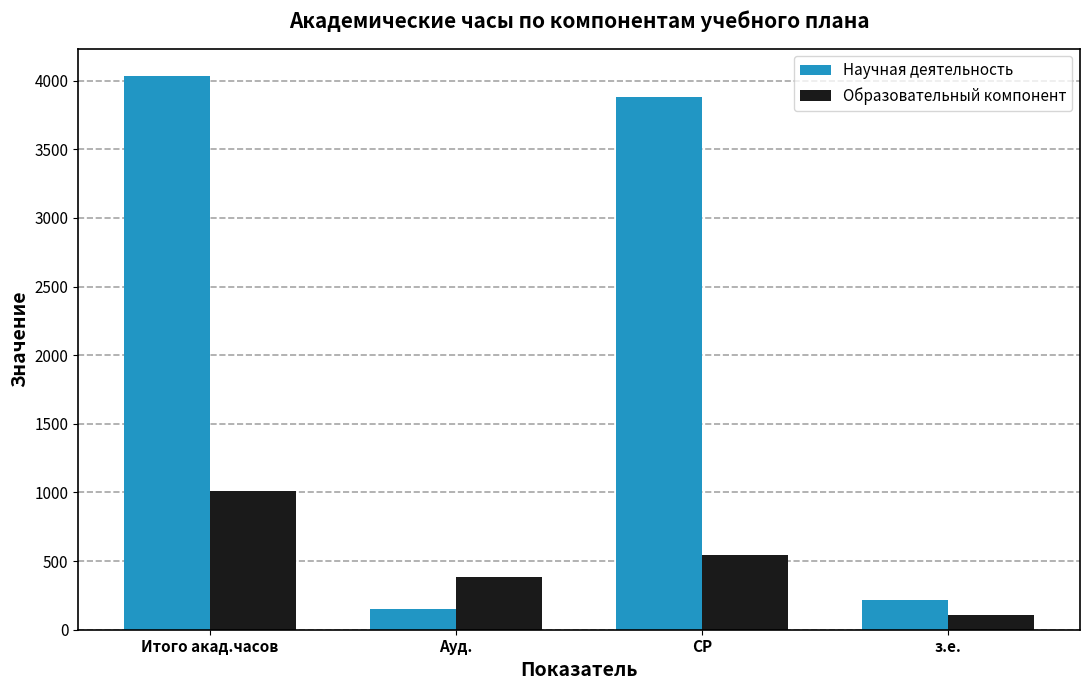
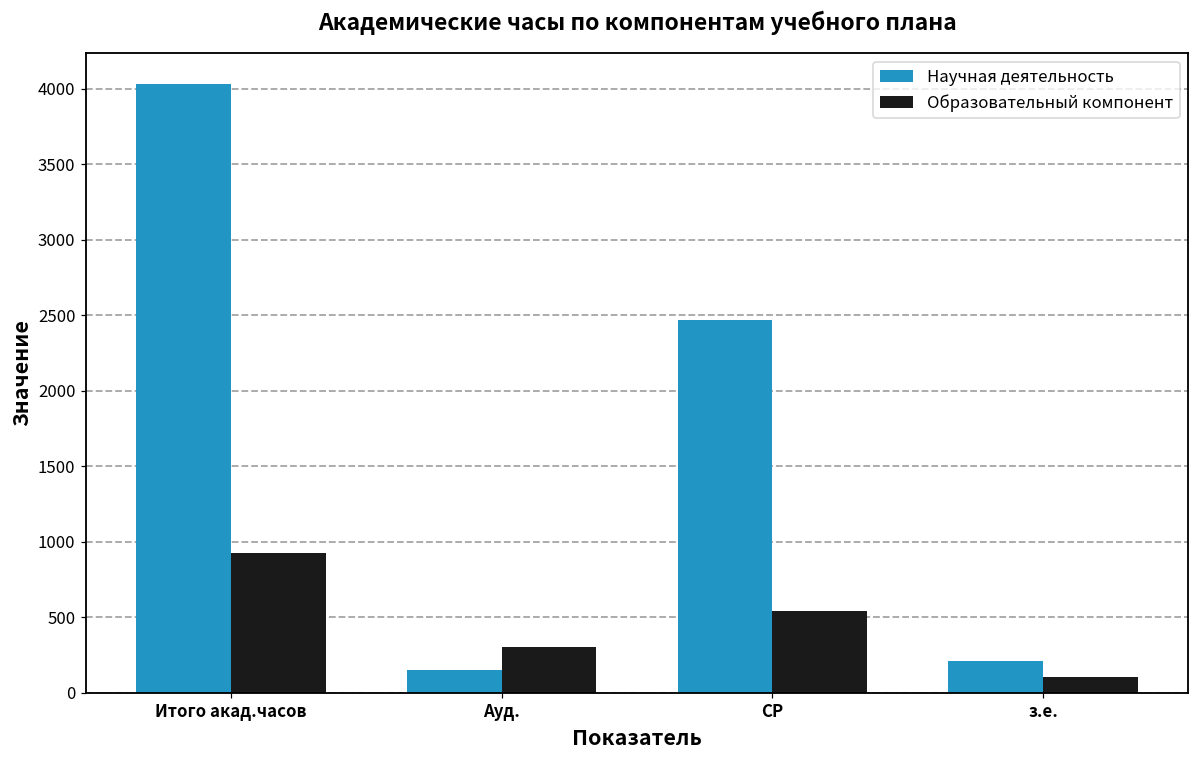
Образовательный компонент, Итого акад.часов: 1010 -> 920
Образовательный компонент, Ауд.: 380 -> 310
Научная деятельность, СР: 3880 -> 2470
